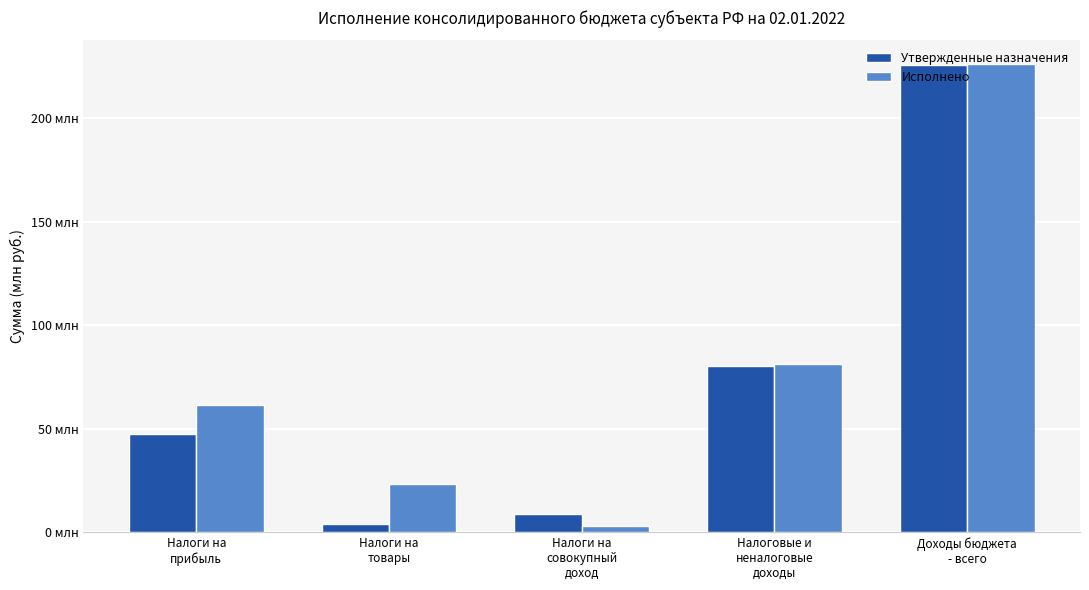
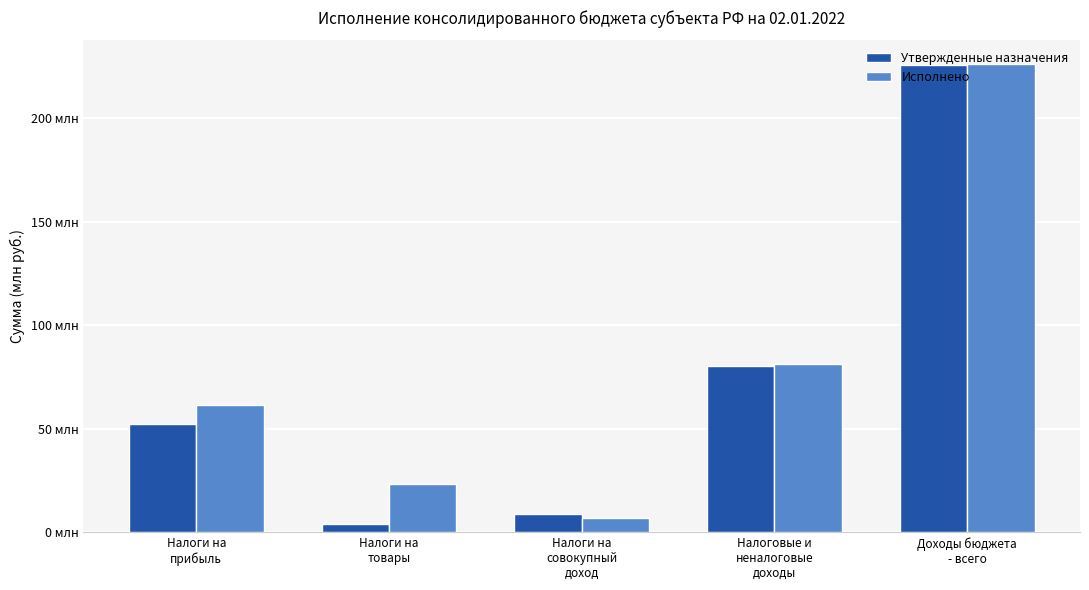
Утвержденные назначения, Налоги на прибыль: 48 млн -> 52 млн
Исполнено, Налоги на совокупный доход: 3 млн -> 7 млн
